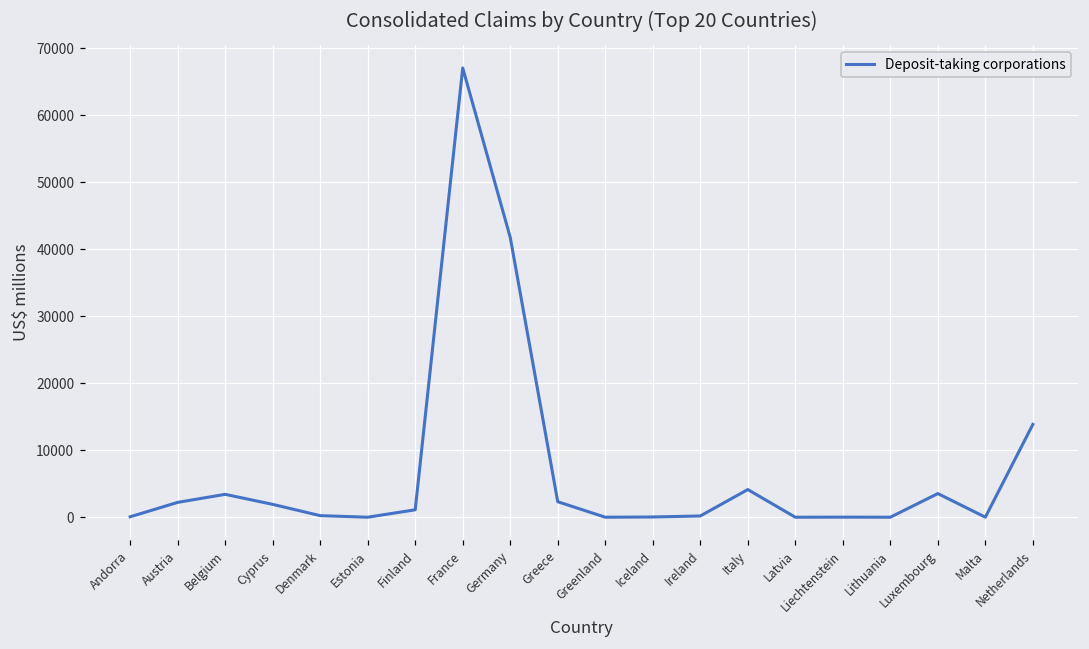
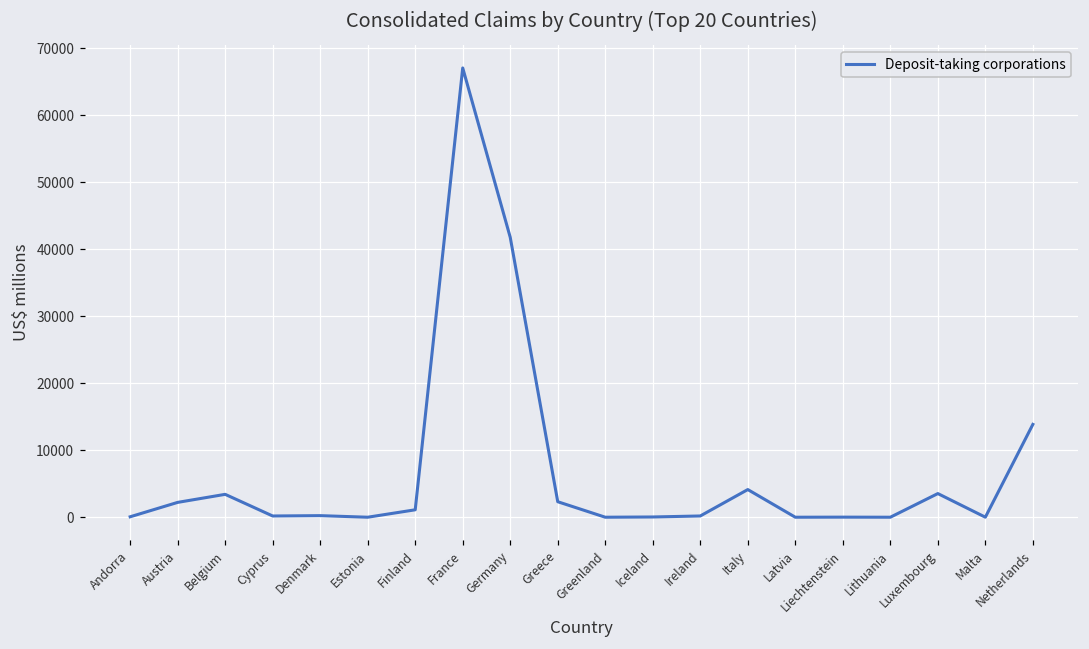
Cyprus: 2000 -> 0
